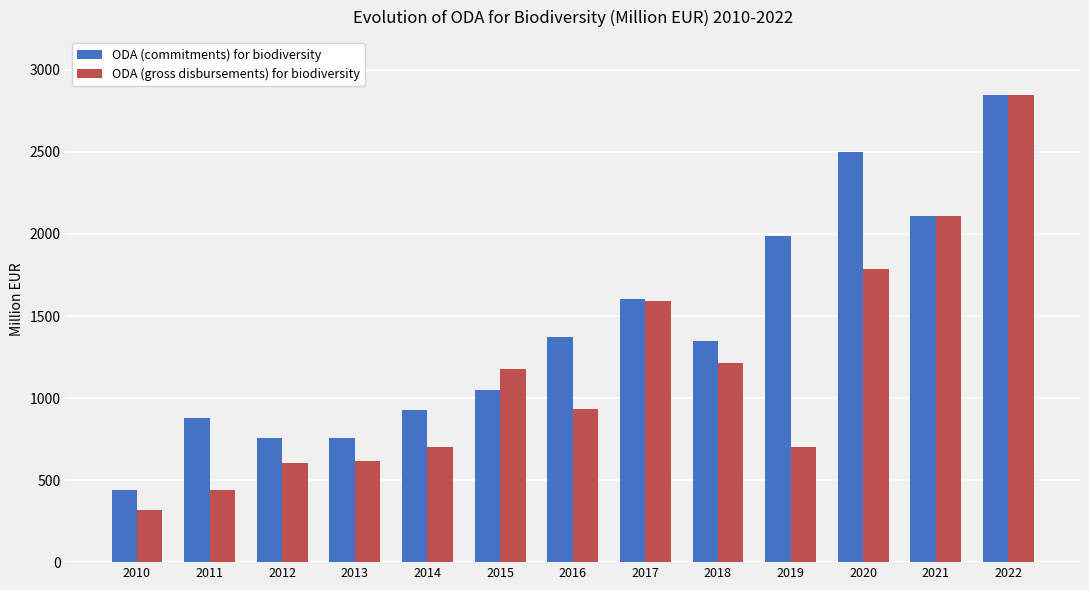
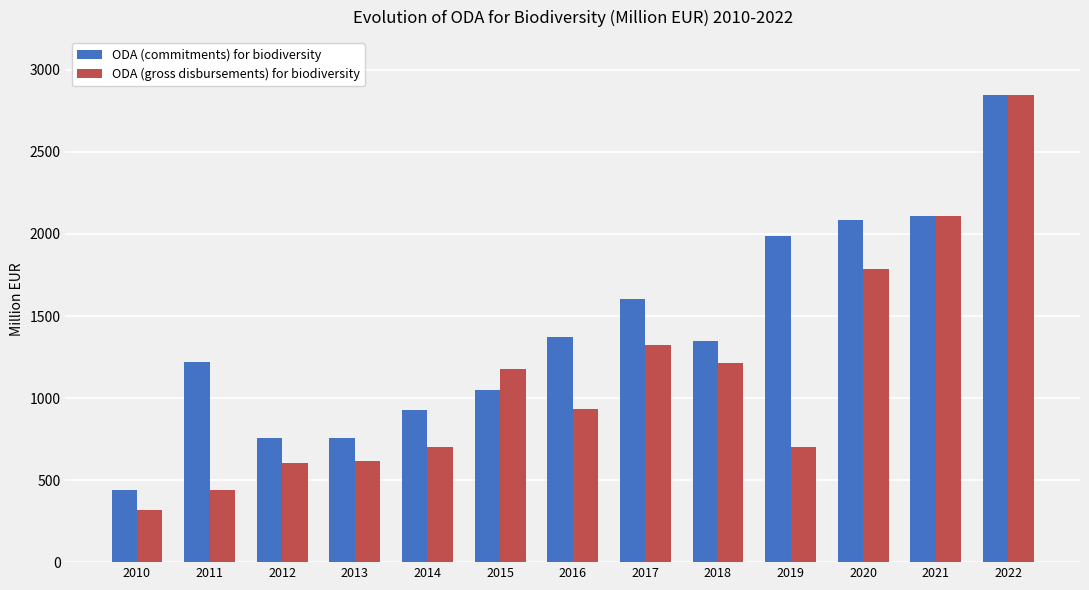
ODA (commitments) for biodiversity, 2011: 880 -> 1220
ODA (gross disbursements) for biodiversity, 2017: 1590 -> 1320
ODA (commitments) for biodiversity, 2020: 2500 -> 2080
